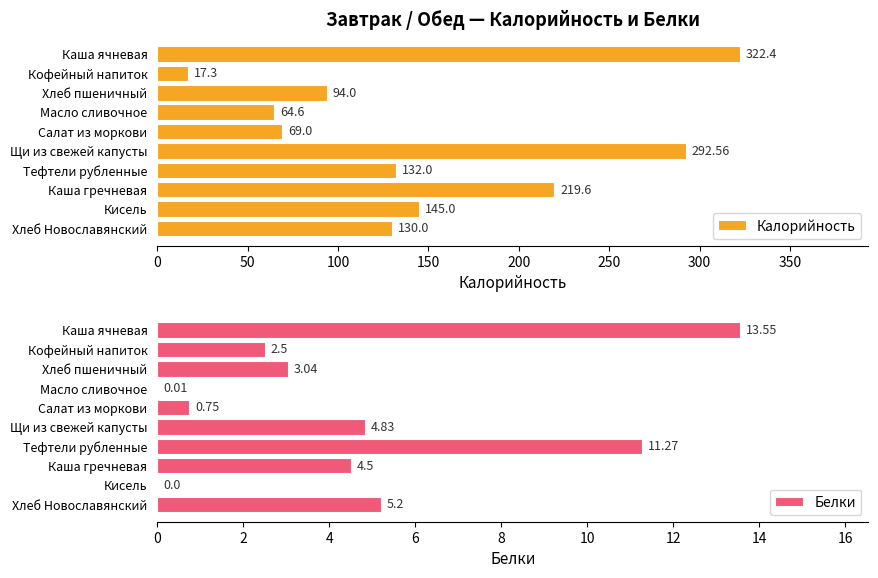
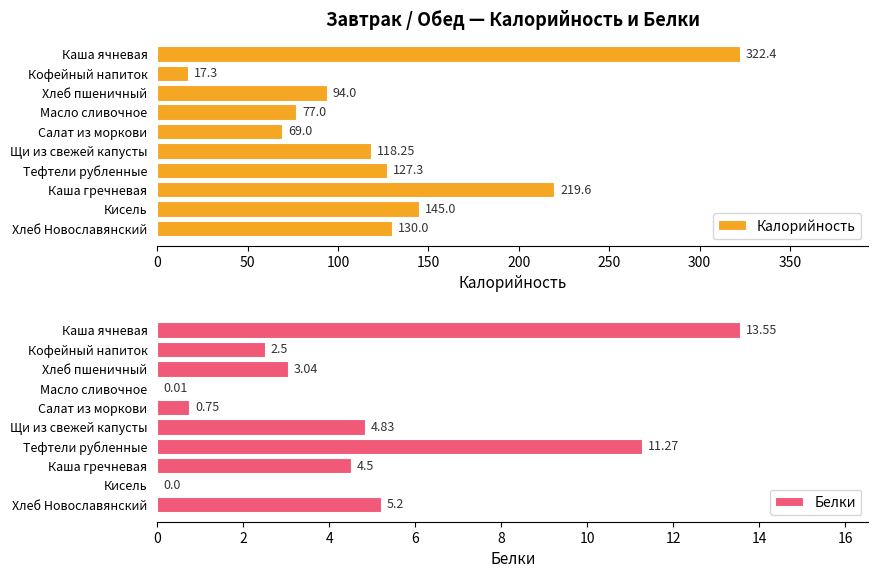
Завтрак / Обед — Калорийность и Белки, Масло сливочное: 64.6 -> 77.0
Завтрак / Обед — Калорийность и Белки, Щи из свежей капусты: 292.56 -> 118.25
Завтрак / Обед — Калорийность и Белки, Тефтели рубленные: 132.0 -> 127.3
